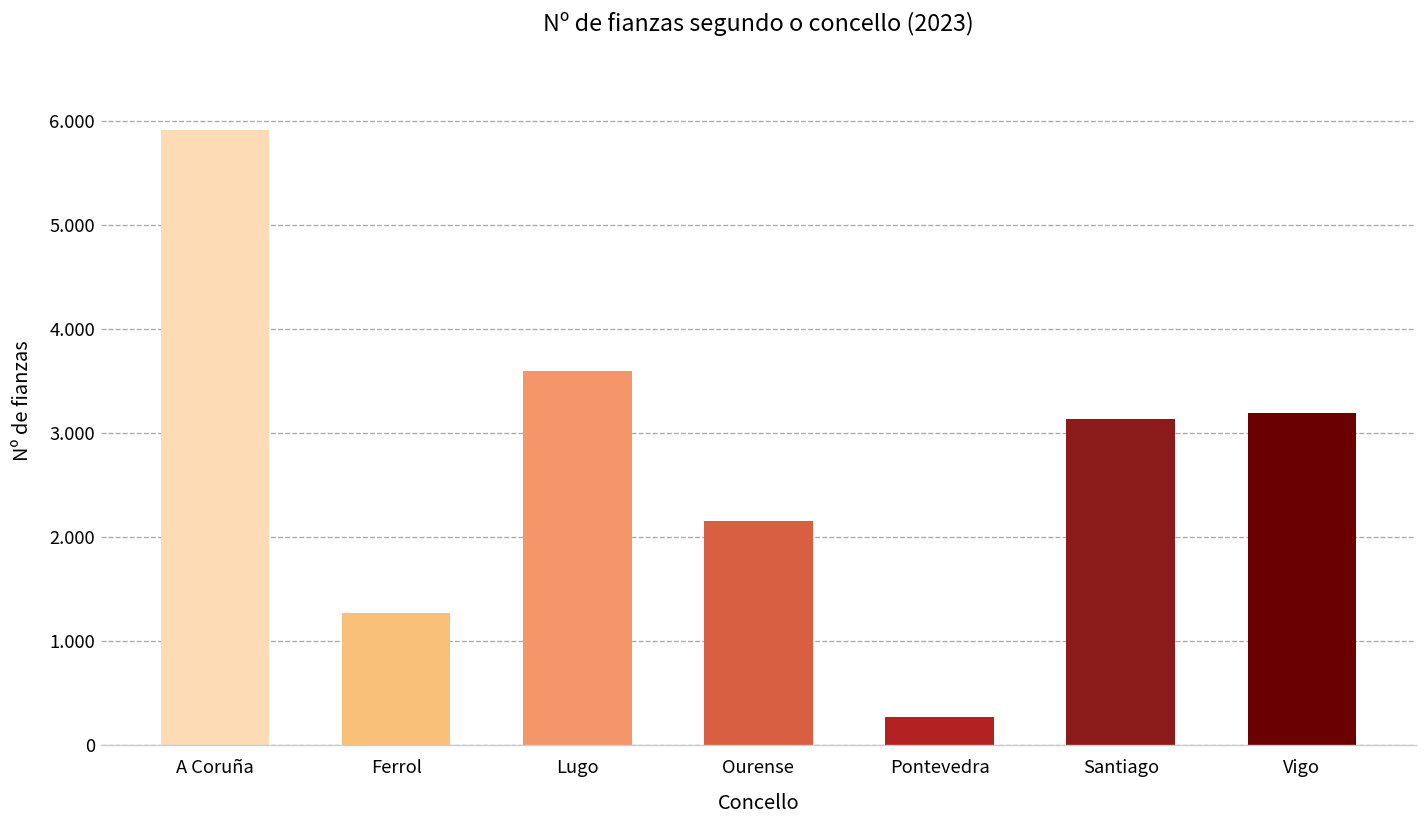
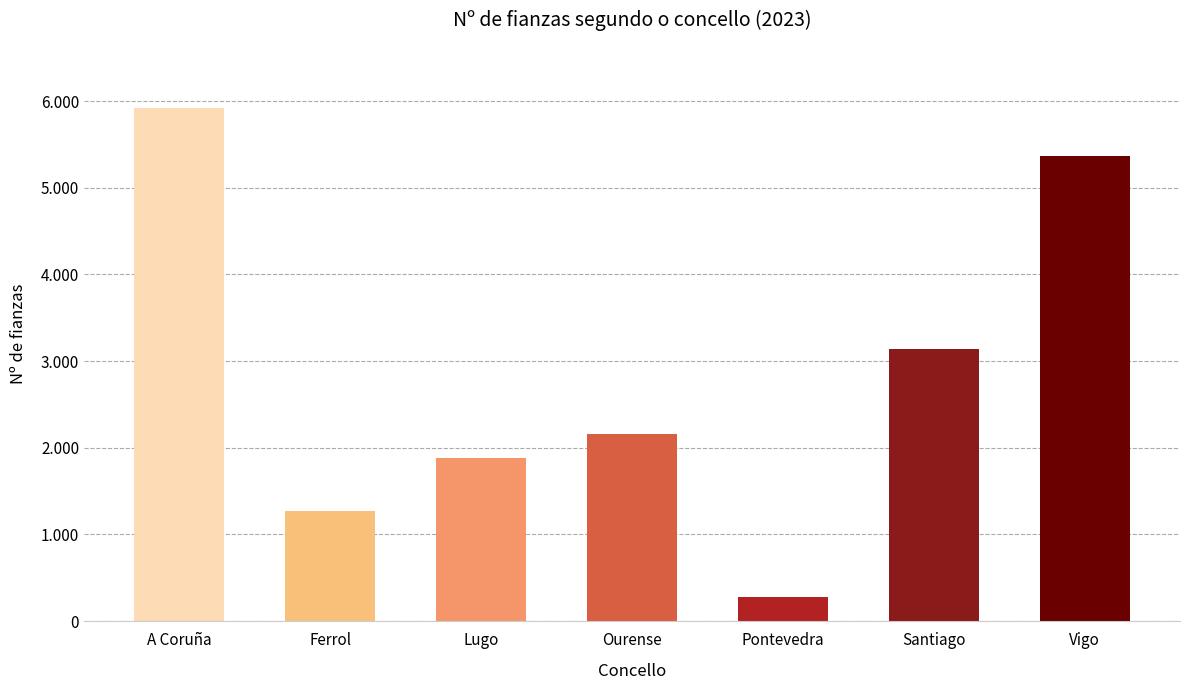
Lugo: 3.6 -> 1.9
Vigo: 3.2 -> 5.4
